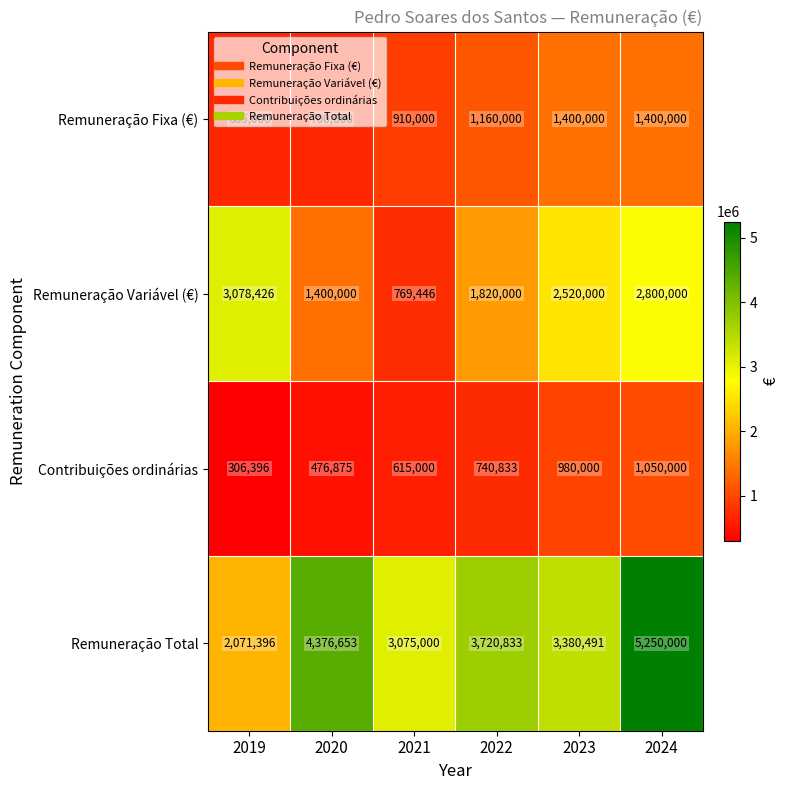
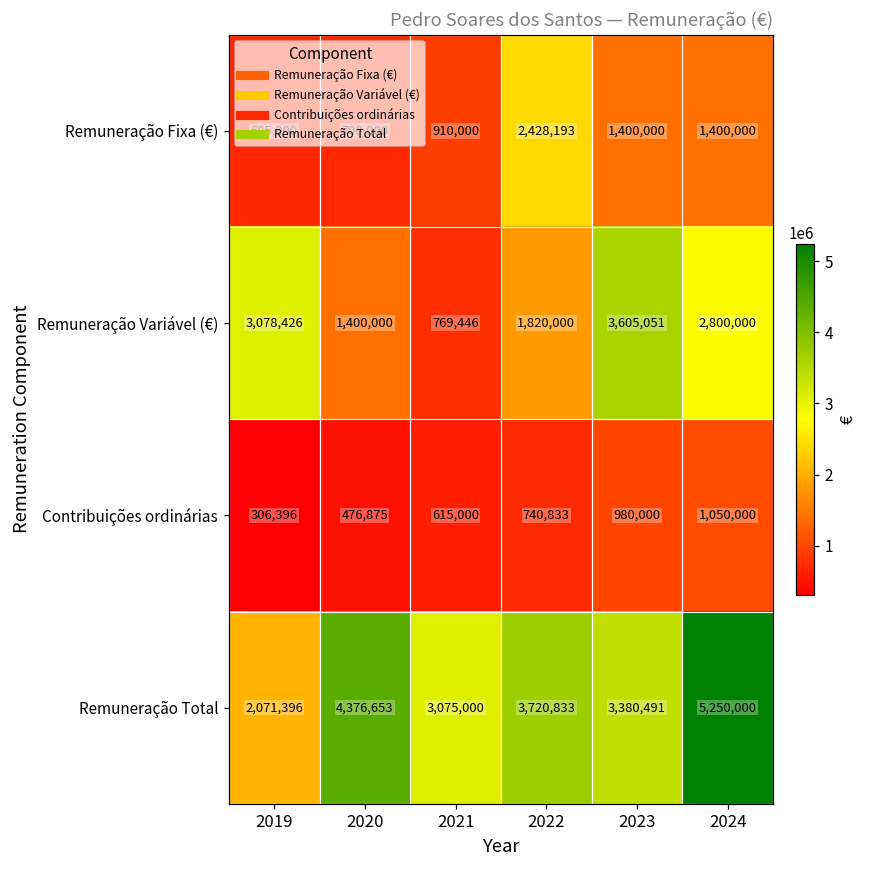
Remuneração Fixa (€), 2022: 1,160,000 -> 2,428,193
Remuneração Variável (€), 2023: 2,520,000 -> 3,605,051
